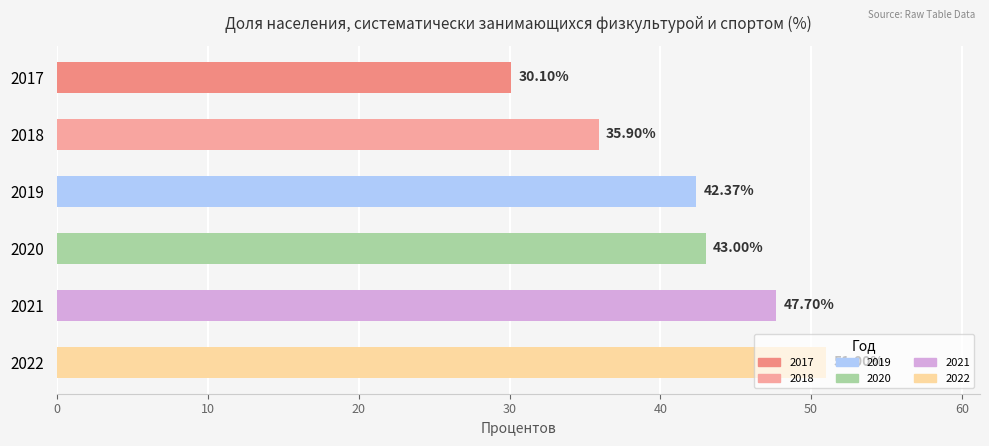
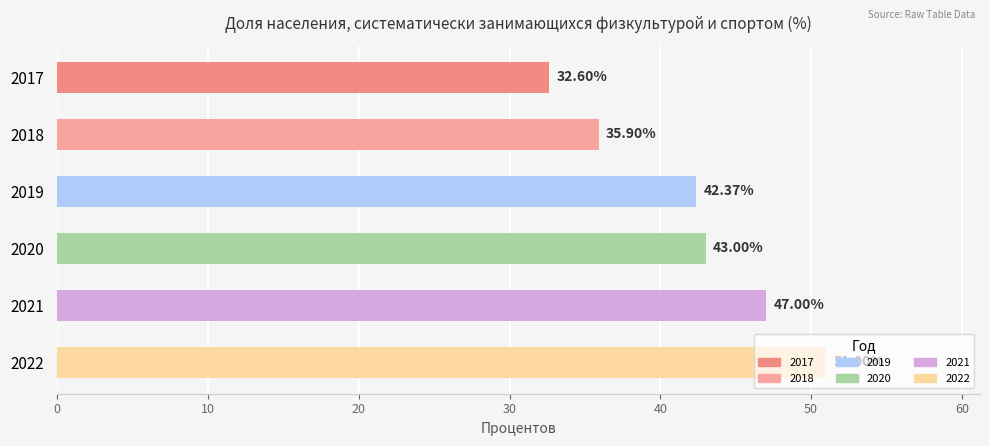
2017: 30.10% -> 32.60%
2021: 47.70% -> 47.00%
